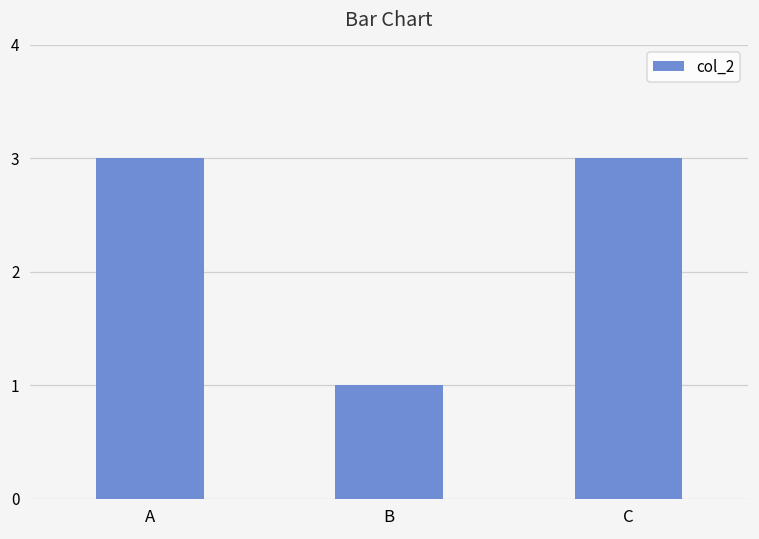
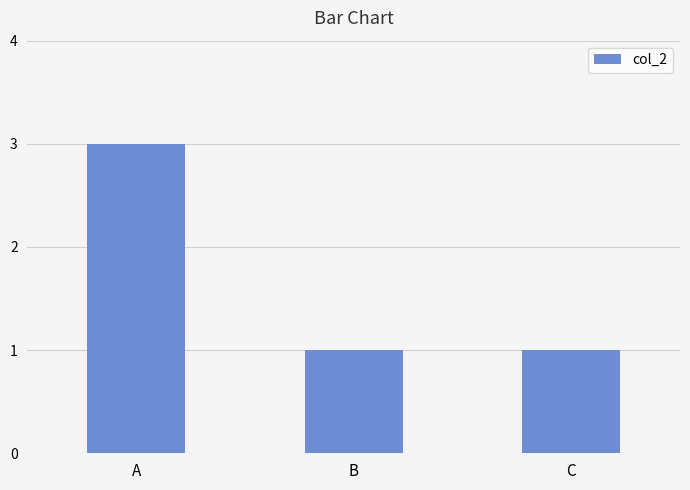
C: 3 -> 1
